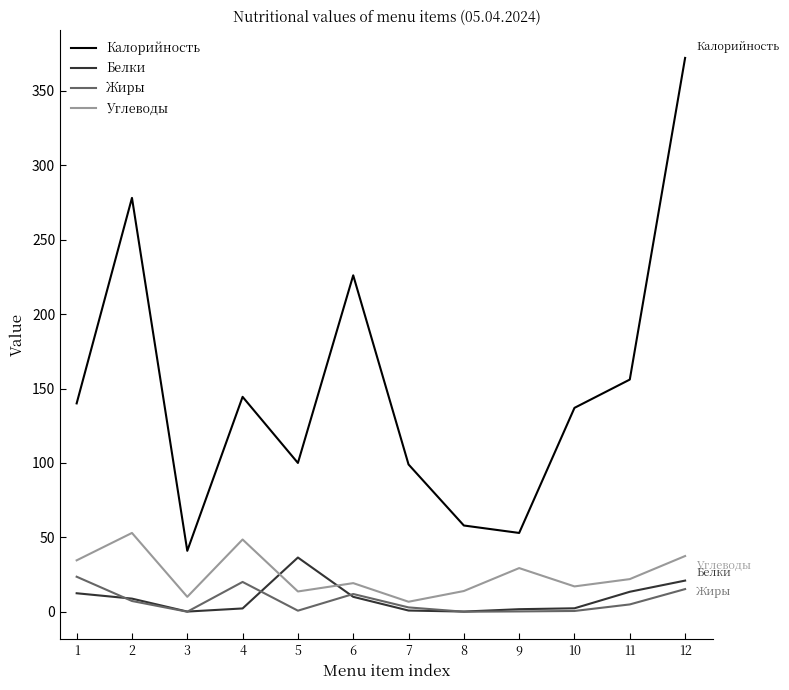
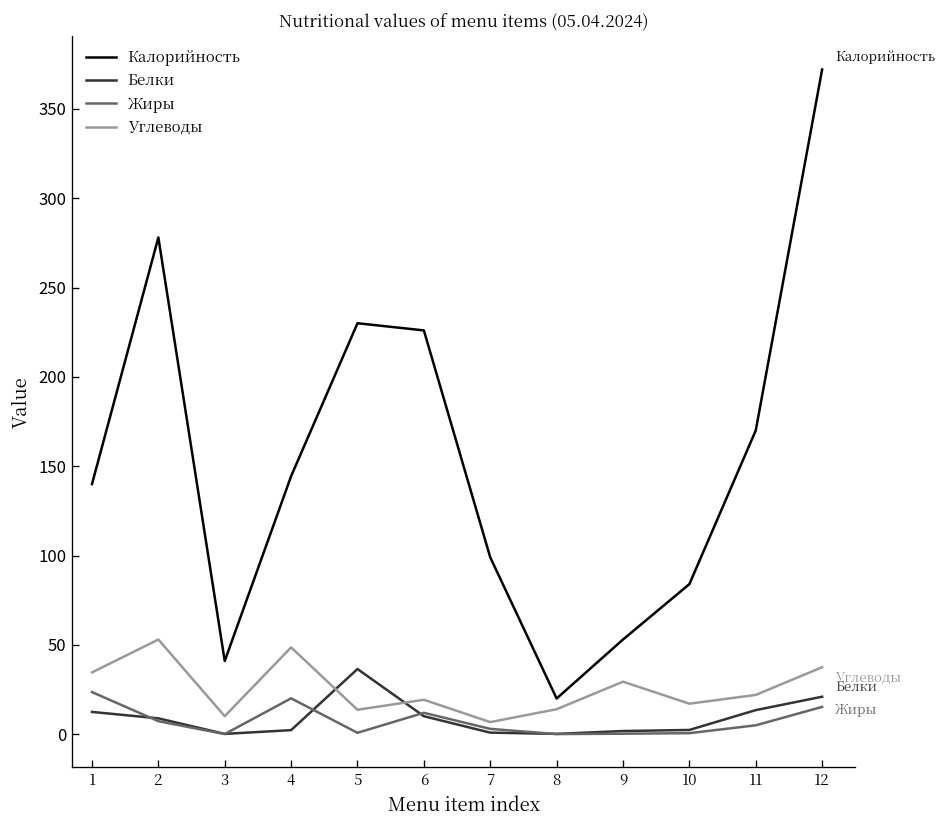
Калорийность, 5: 100 -> 230
Калорийность, 8: 58 -> 20
Калорийность, 10: 137 -> 84
Калорийность, 11: 156 -> 170
